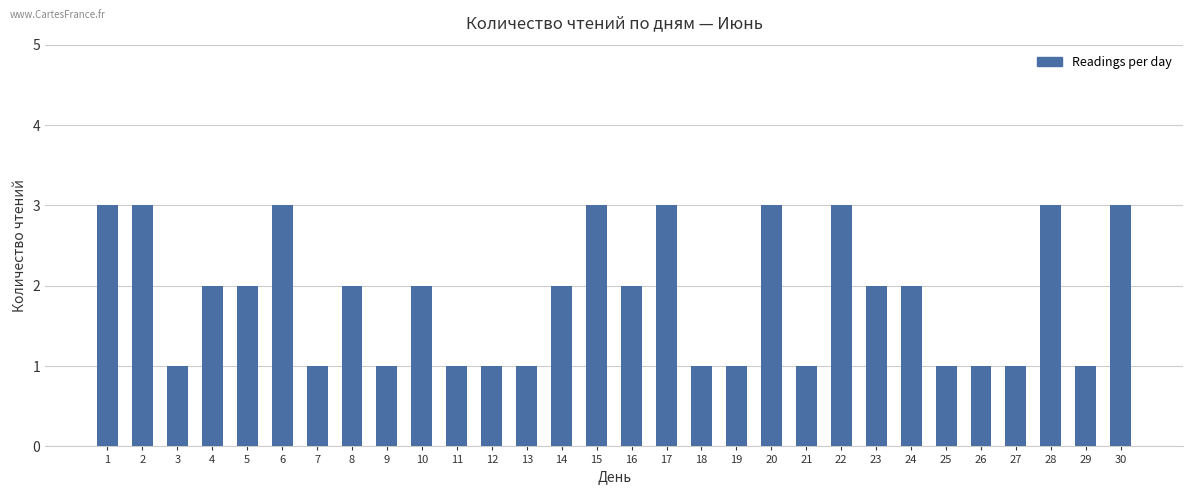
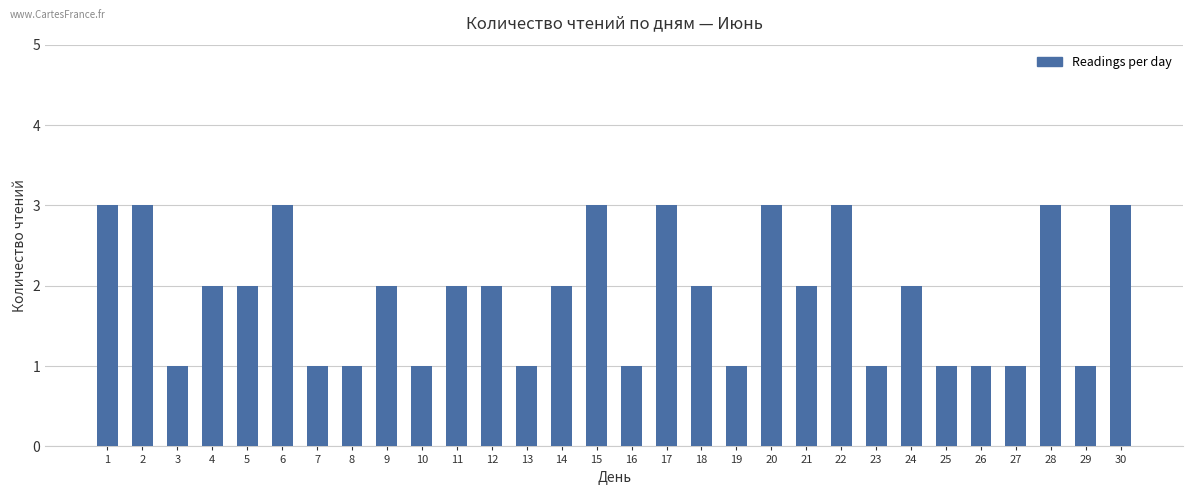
8: 2 -> 1
9: 1 -> 2
10: 2 -> 1
11: 1 -> 2
12: 1 -> 2
16: 2 -> 1
18: 1 -> 2
21: 1 -> 2
23: 2 -> 1
